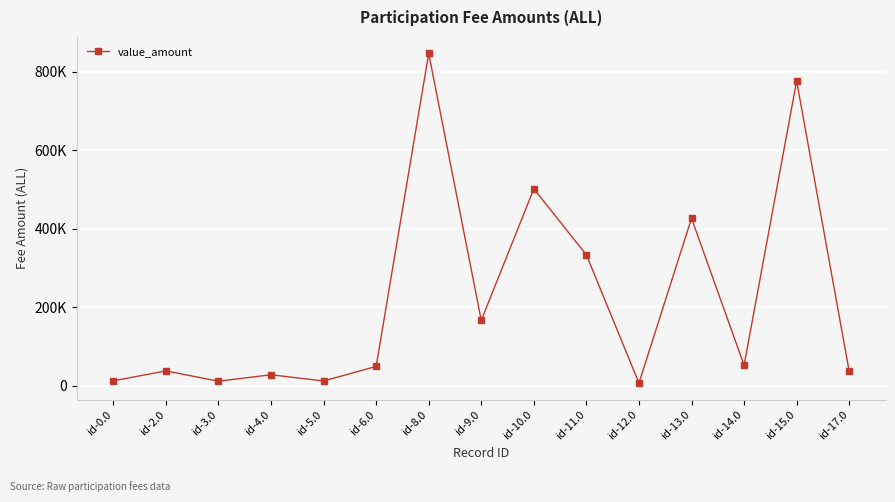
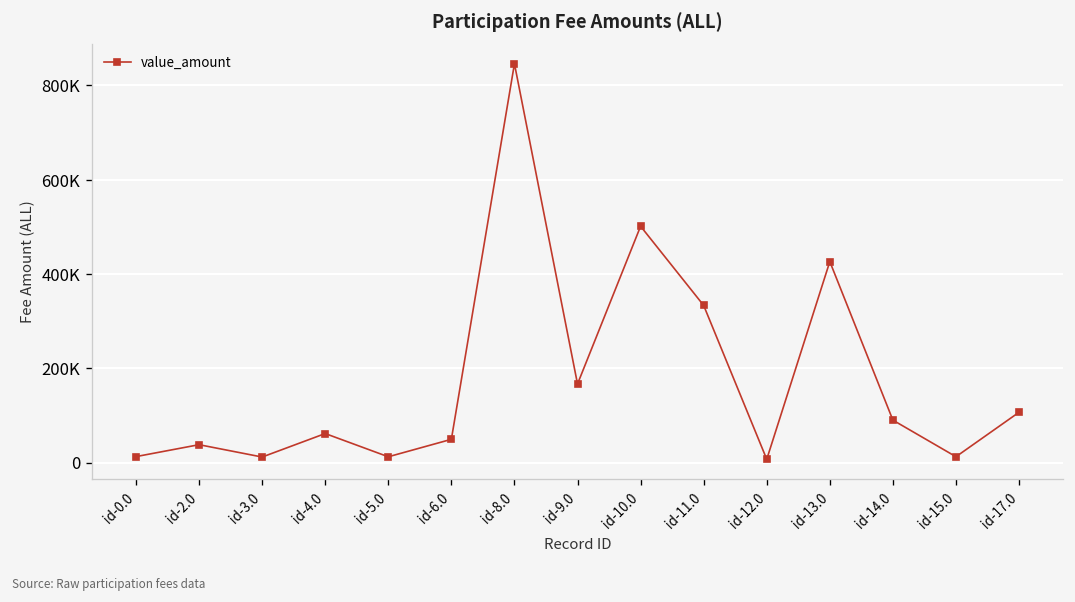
id-4.0: 30000 -> 60000
id-14.0: 50000 -> 90000
id-15.0: 780000 -> 10000
id-17.0: 40000 -> 110000
